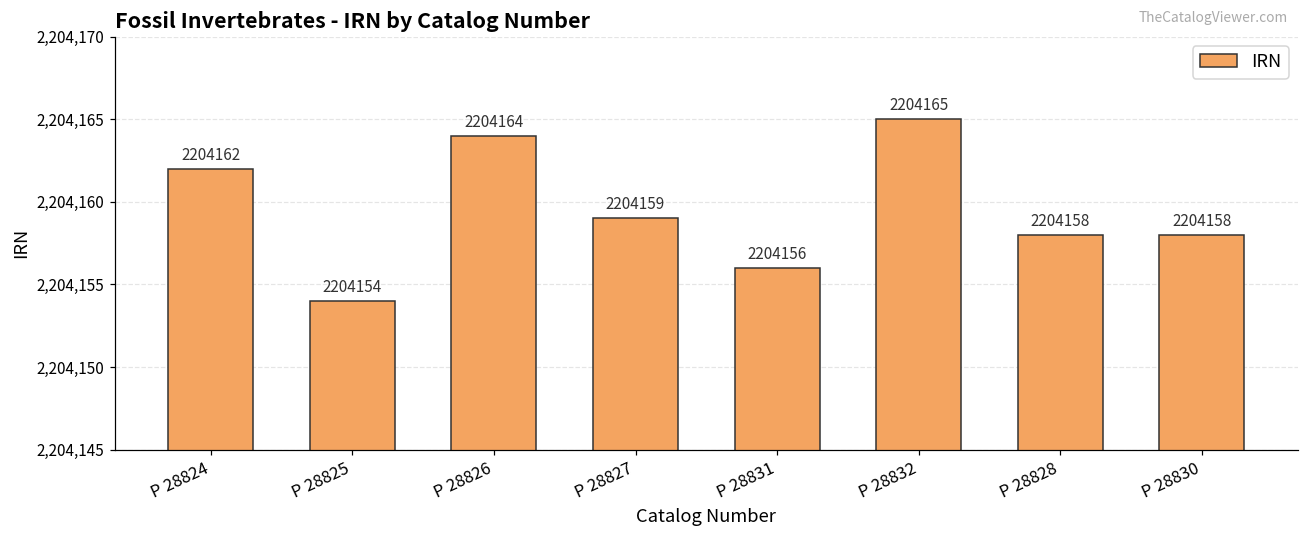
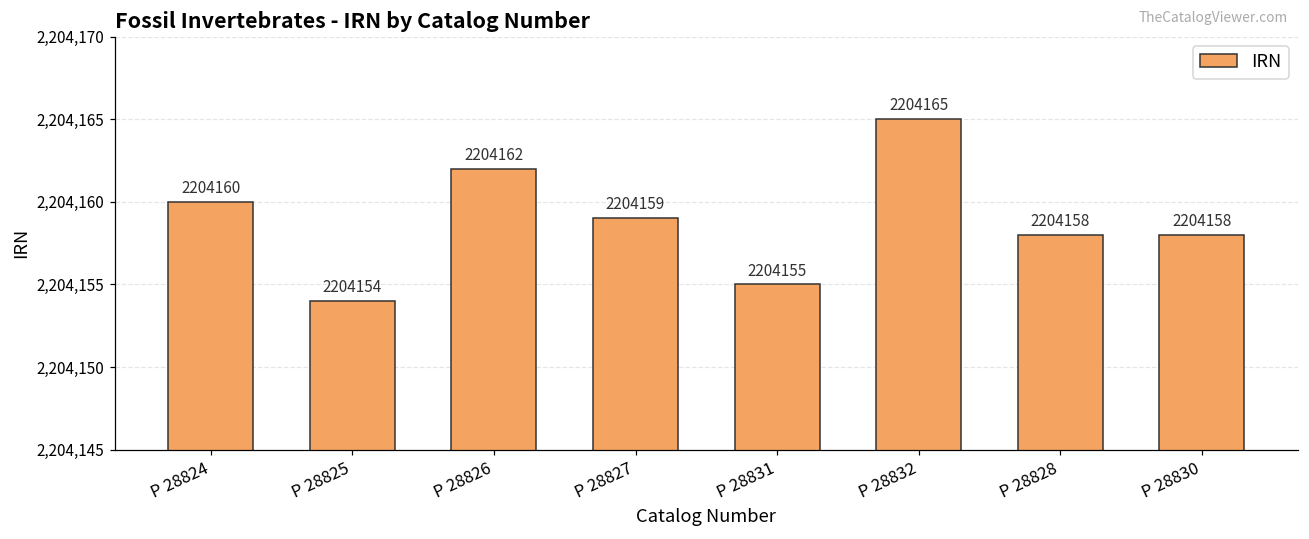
P 28824: 2204162 -> 2204160
P 28826: 2204164 -> 2204162
P 28831: 2204156 -> 2204155
